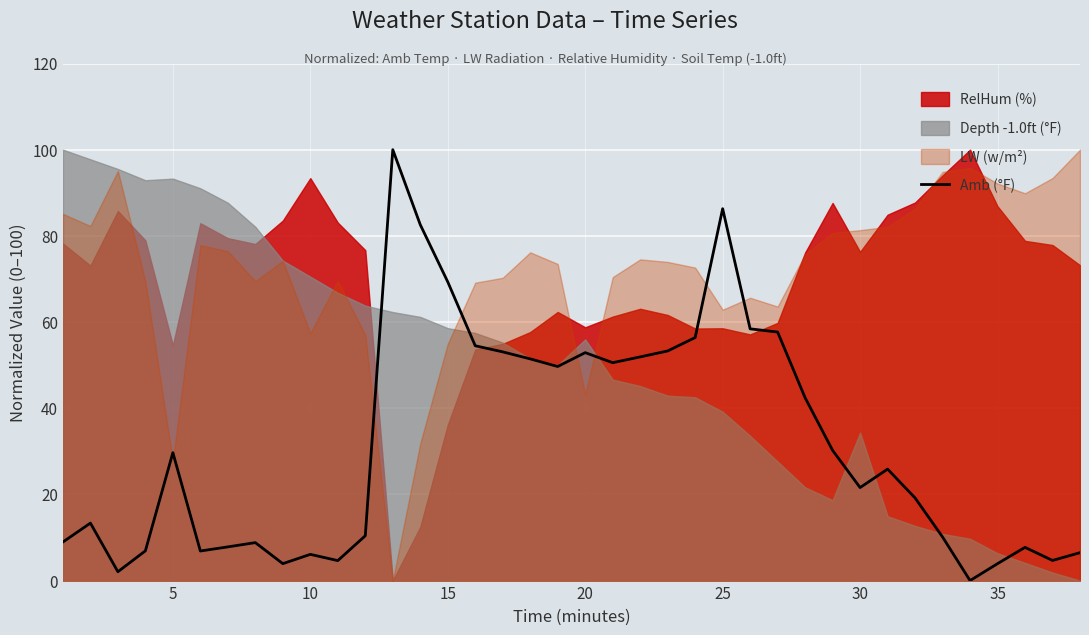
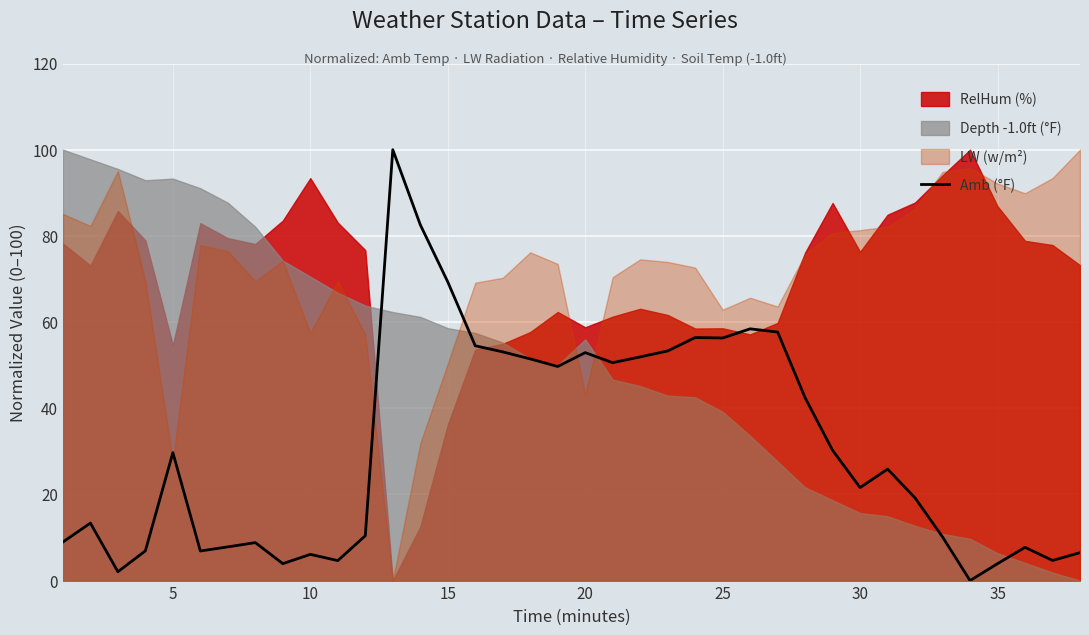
LW (w/m²), 15: 55 -> 50
Amb (°F), 25: 86 -> 56
Depth -1.0ft (°F), 30: 34 -> 16
